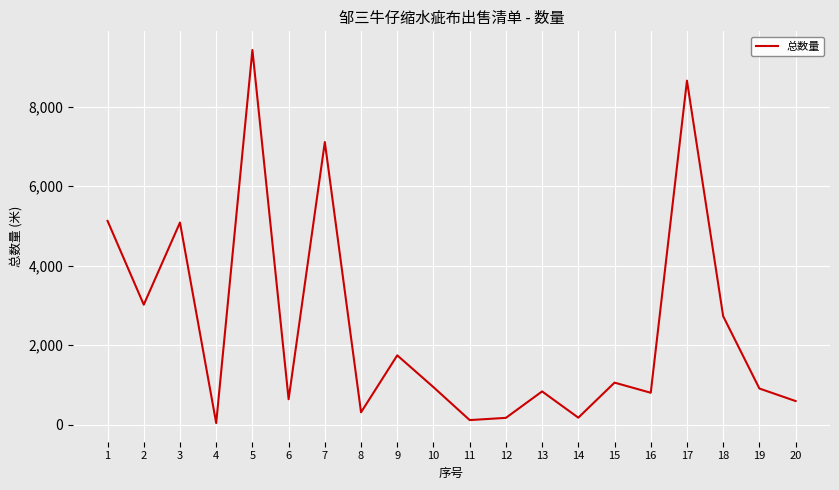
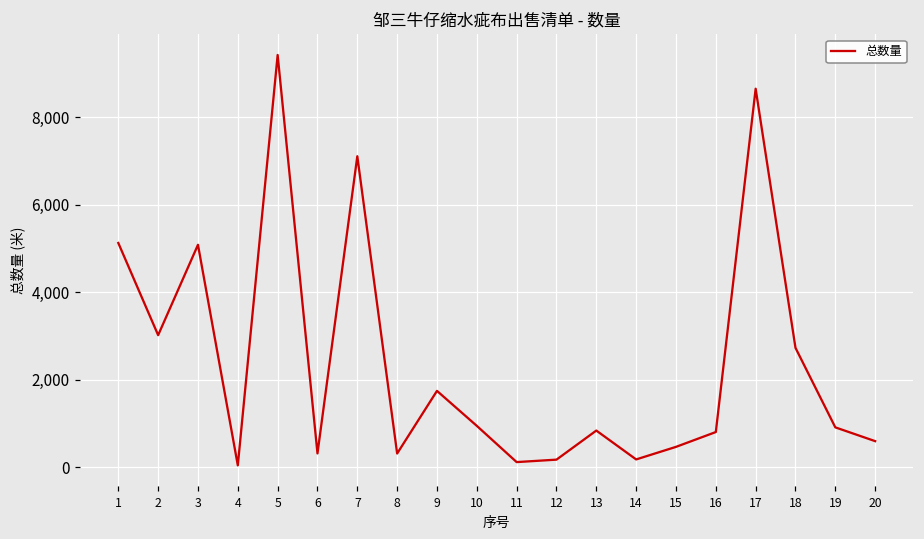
6: 600 -> 300
15: 1,100 -> 500
